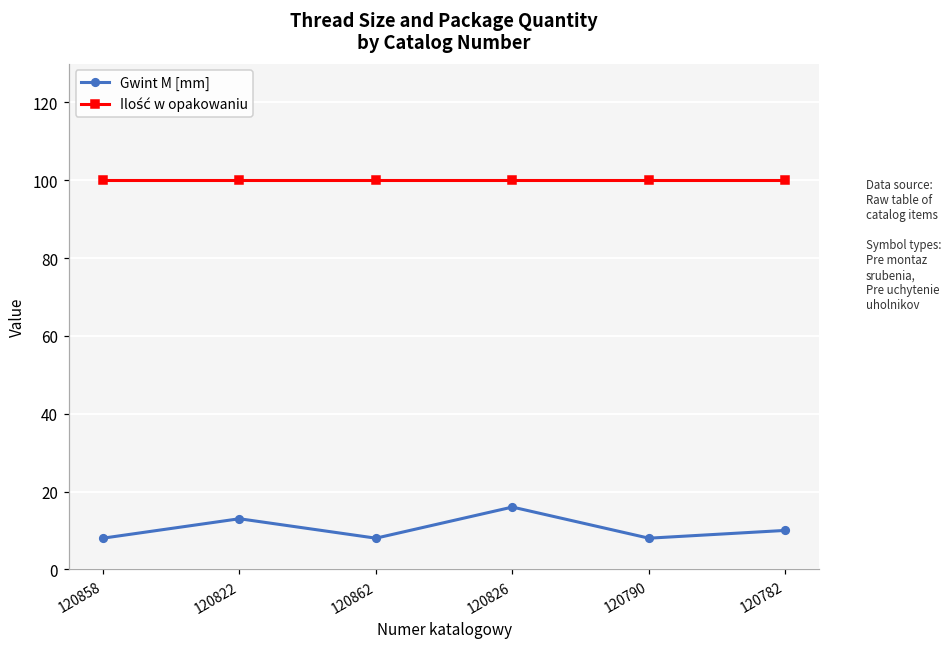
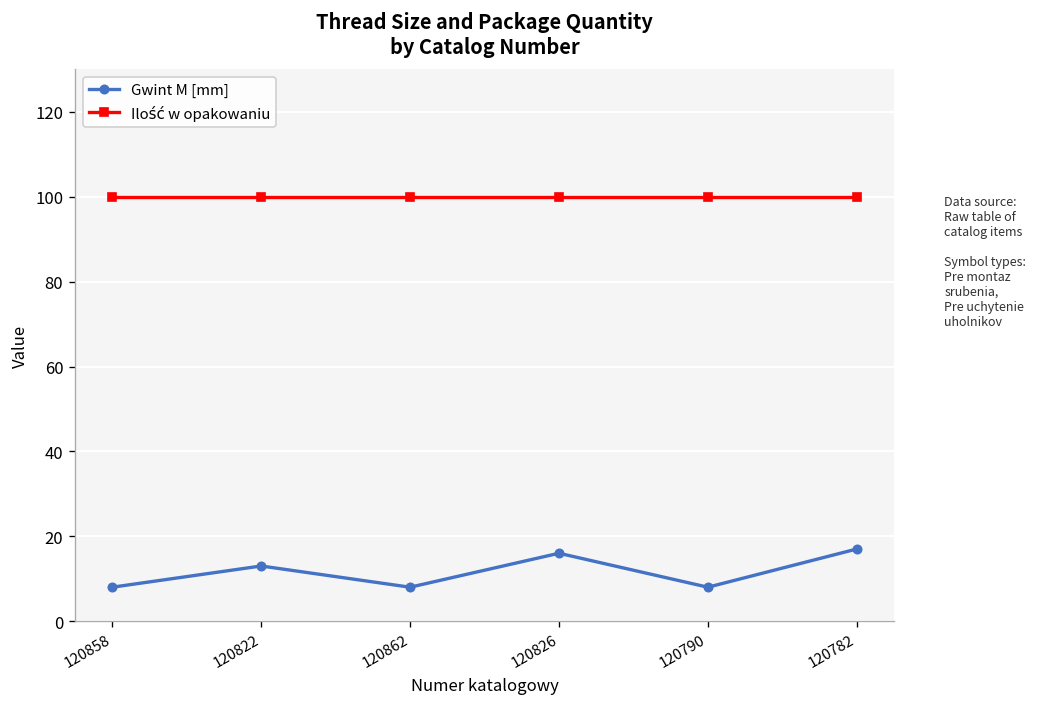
Gwint M [mm], 120782: 10 -> 17
